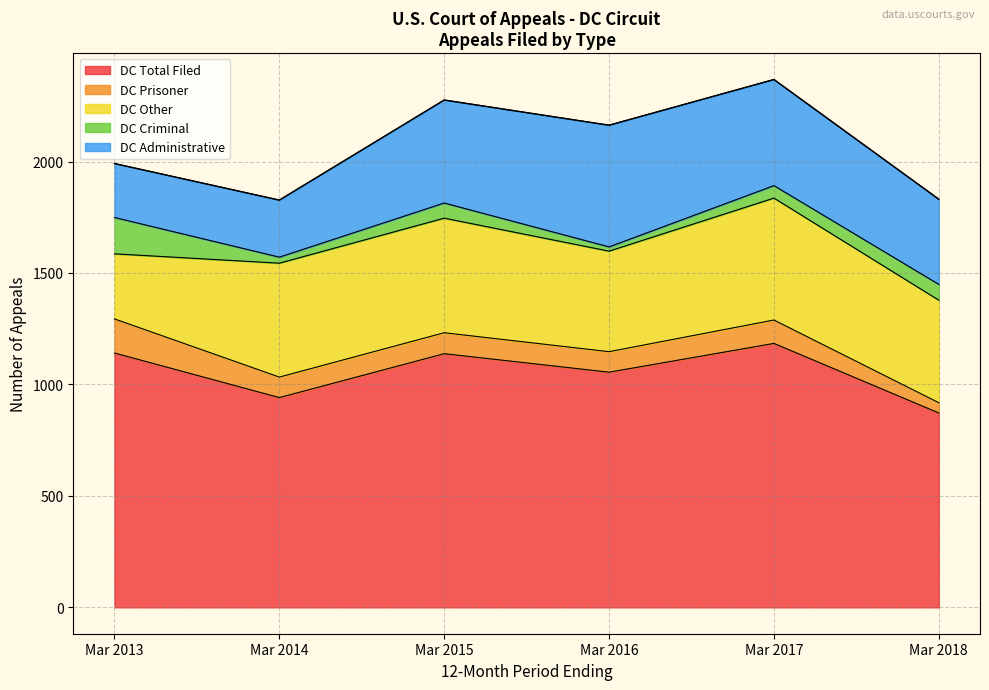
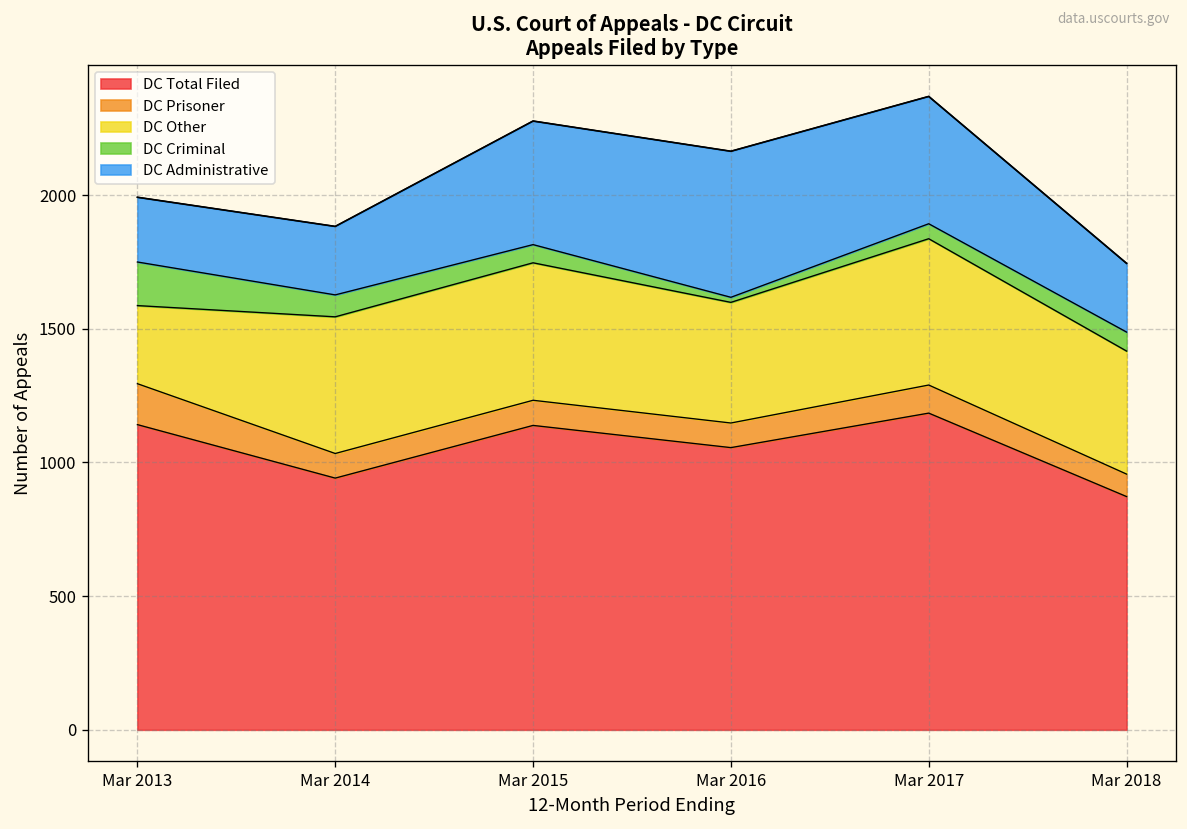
DC Criminal, Mar 2014: 30 -> 80
DC Prisoner, Mar 2018: 50 -> 80
DC Administrative, Mar 2018: 380 -> 260
